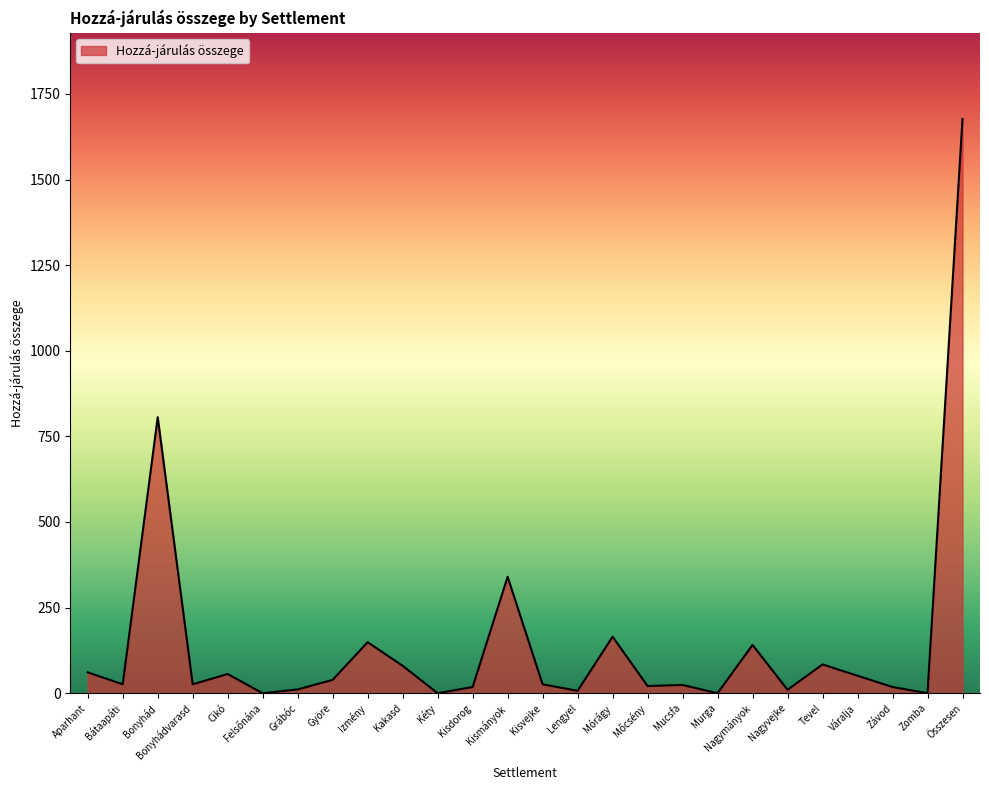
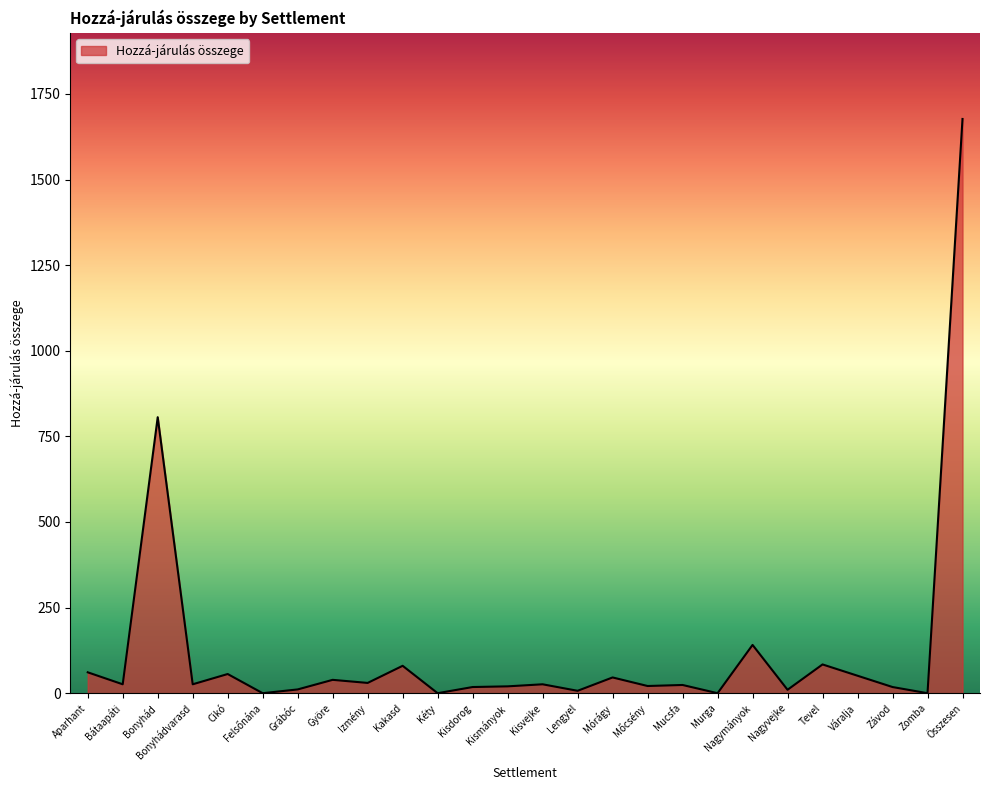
Izmény: 150 -> 30
Kismányok: 340 -> 20
Mórágy: 170 -> 50
